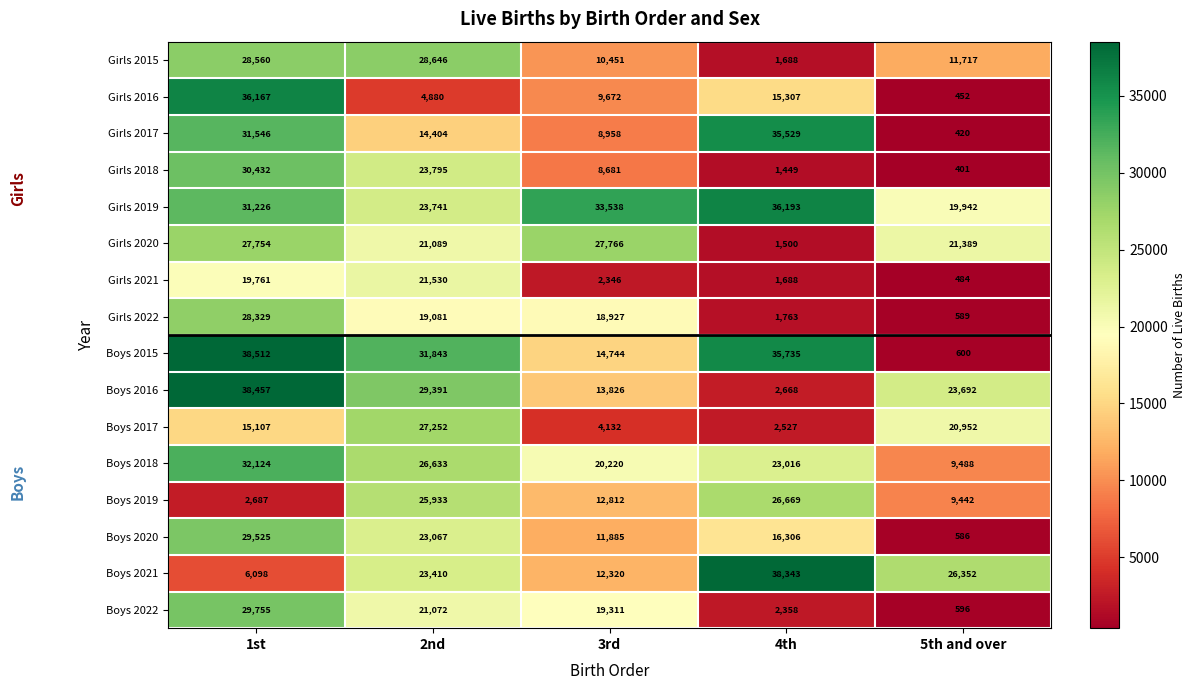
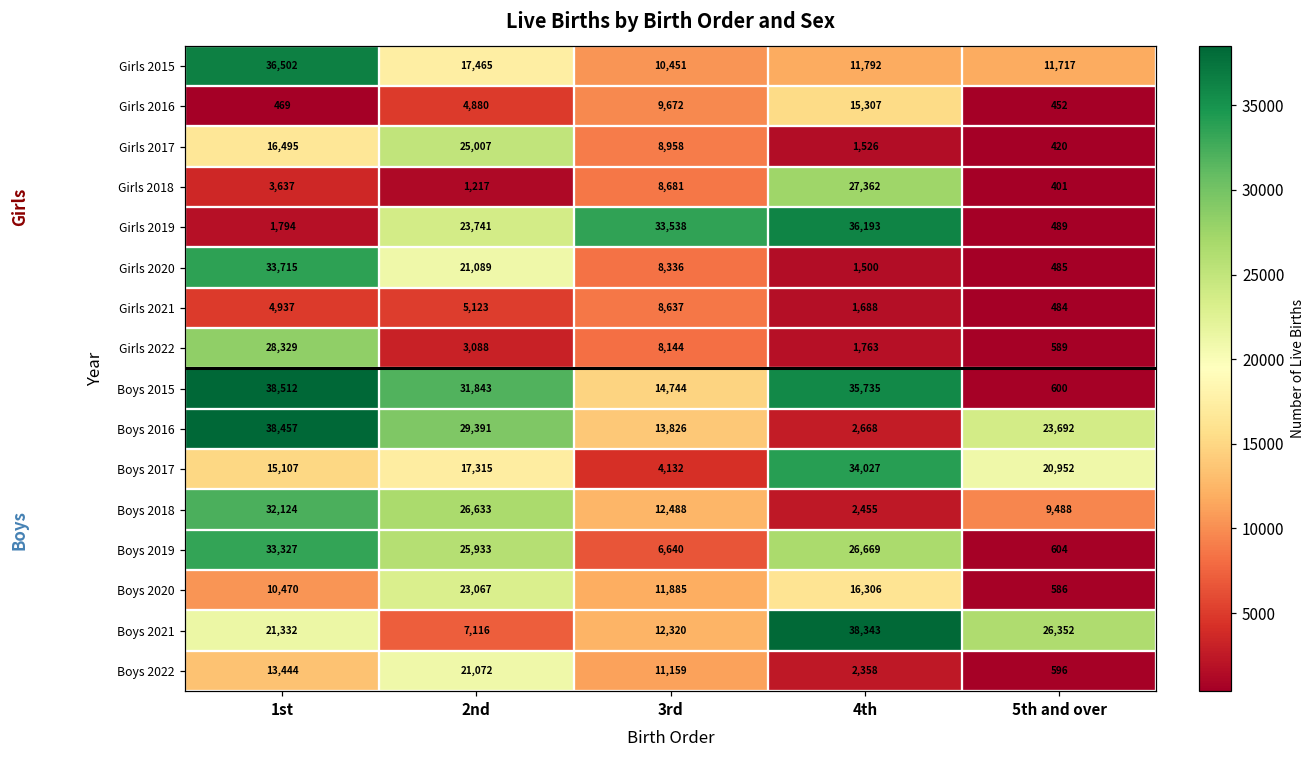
Girls 2015, 1st: 28,560 -> 36,502
Girls 2015, 2nd: 28,646 -> 17,465
Girls 2015, 4th: 1,688 -> 11,792
Girls 2016, 1st: 36,167 -> 469
Girls 2017, 1st: 31,546 -> 16,495
Girls 2017, 2nd: 14,404 -> 25,007
Girls 2017, 4th: 35,529 -> 1,526
Girls 2018, 1st: 30,432 -> 3,637
Girls 2018, 2nd: 23,795 -> 1,217
Girls 2018, 4th: 1,449 -> 27,362
Girls 2019, 1st: 31,226 -> 1,794
Girls 2019, 5th and over: 19,942 -> 489
Girls 2020, 1st: 27,754 -> 33,715
Girls 2020, 3rd: 27,766 -> 8,336
Girls 2020, 5th and over: 21,389 -> 485
Girls 2021, 1st: 19,761 -> 4,937
Girls 2021, 2nd: 21,530 -> 5,123
Girls 2021, 3rd: 2,346 -> 8,637
Girls 2022, 2nd: 19,081 -> 3,088
Girls 2022, 3rd: 18,927 -> 8,144
Boys 2017, 2nd: 27,252 -> 17,315
Boys 2017, 4th: 2,527 -> 34,027
Boys 2018, 3rd: 20,220 -> 12,488
Boys 2018, 4th: 23,016 -> 2,455
Boys 2019, 1st: 2,687 -> 33,327
Boys 2019, 3rd: 12,812 -> 6,640
Boys 2019, 5th and over: 9,442 -> 604
Boys 2020, 1st: 29,525 -> 10,470
Boys 2021, 1st: 6,098 -> 21,332
Boys 2021, 2nd: 23,410 -> 7,116
Boys 2022, 1st: 29,755 -> 13,444
Boys 2022, 3rd: 19,311 -> 11,159
